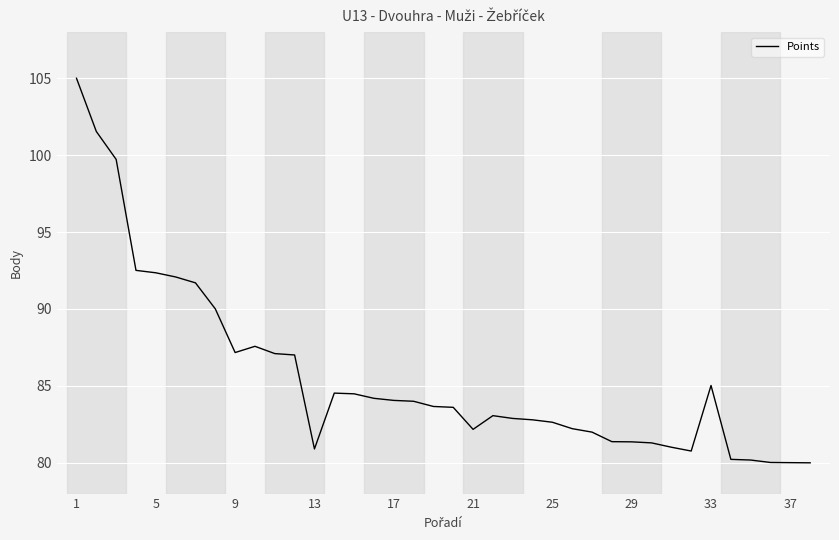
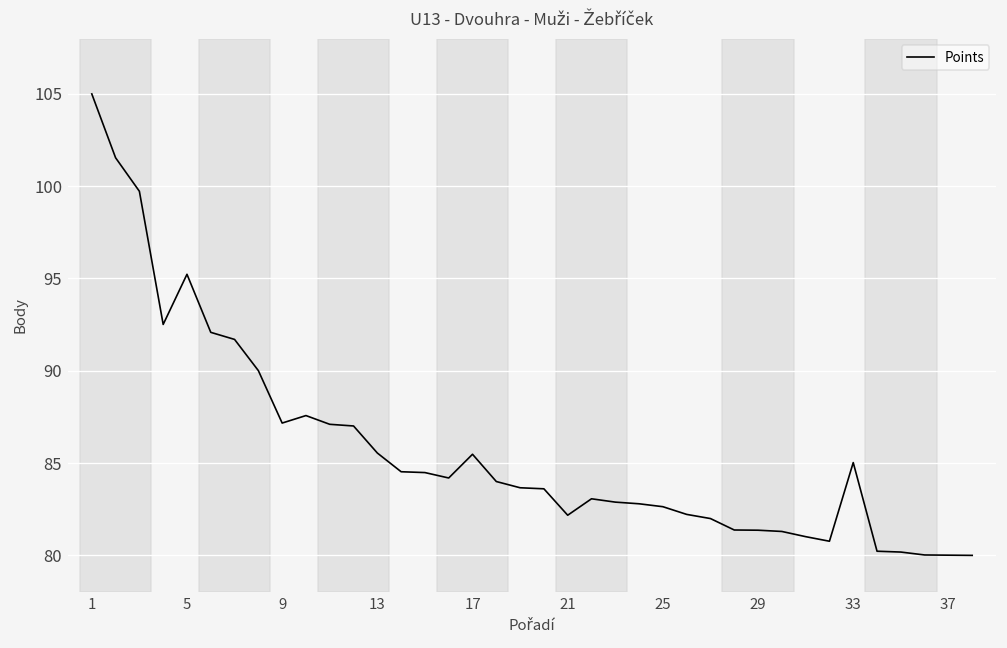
5: 92.4 -> 95.2
13: 80.9 -> 85.5
17: 84.1 -> 85.5
